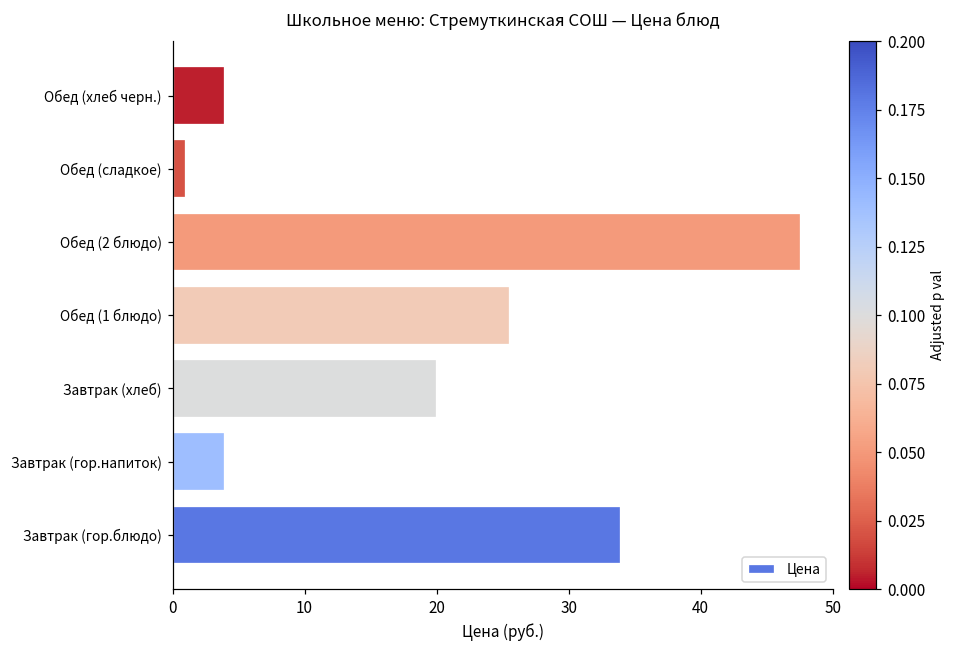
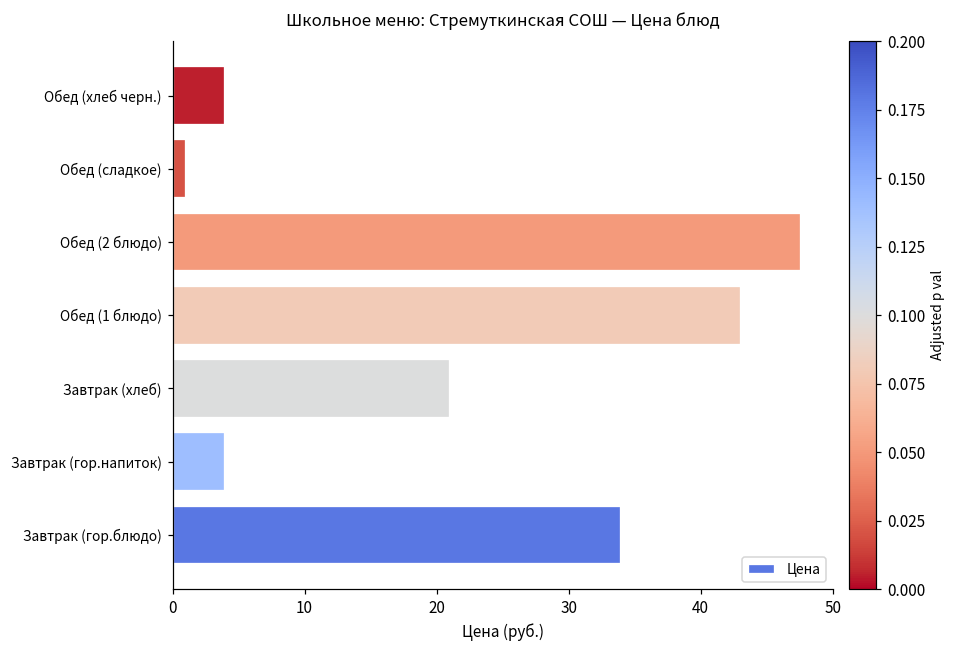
Обед (1 блюдо): 25.6 -> 43.1
Завтрак (хлеб): 20 -> 21
